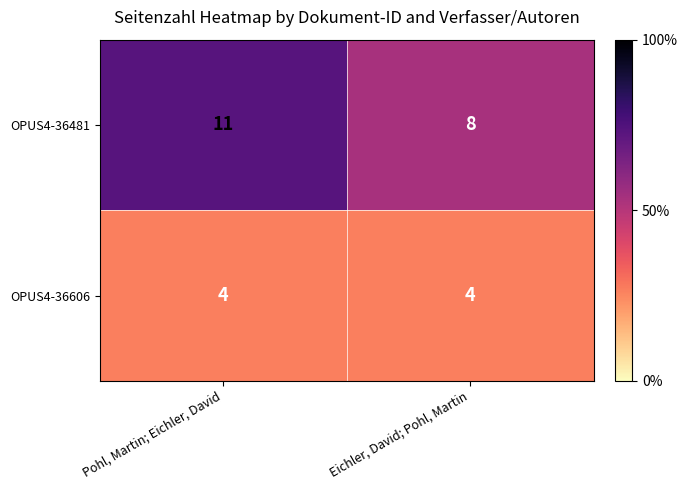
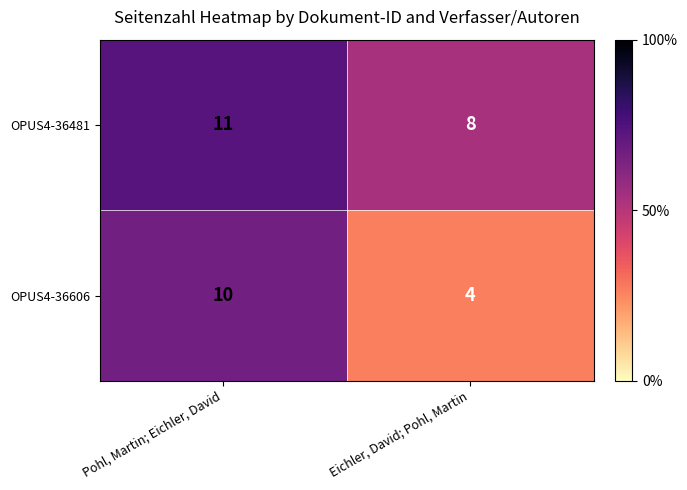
OPUS4-36606, Pohl, Martin; Eichler, David: 4 -> 10
